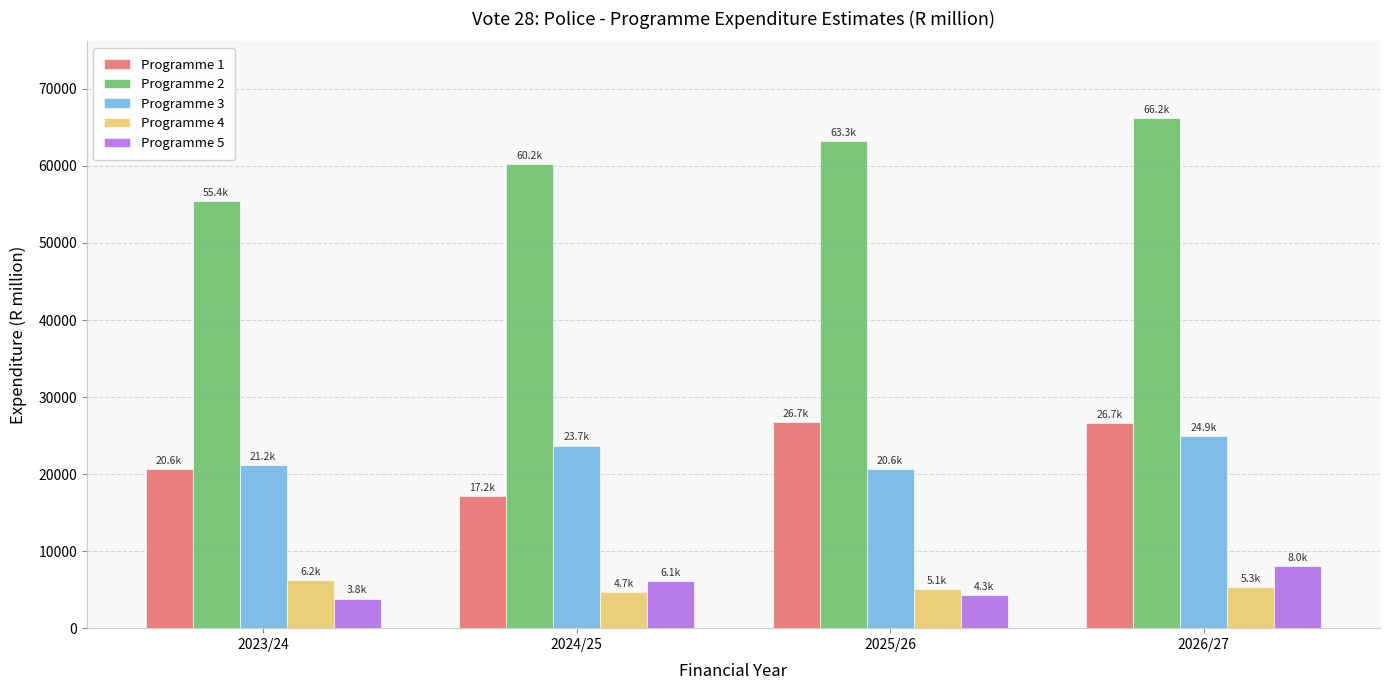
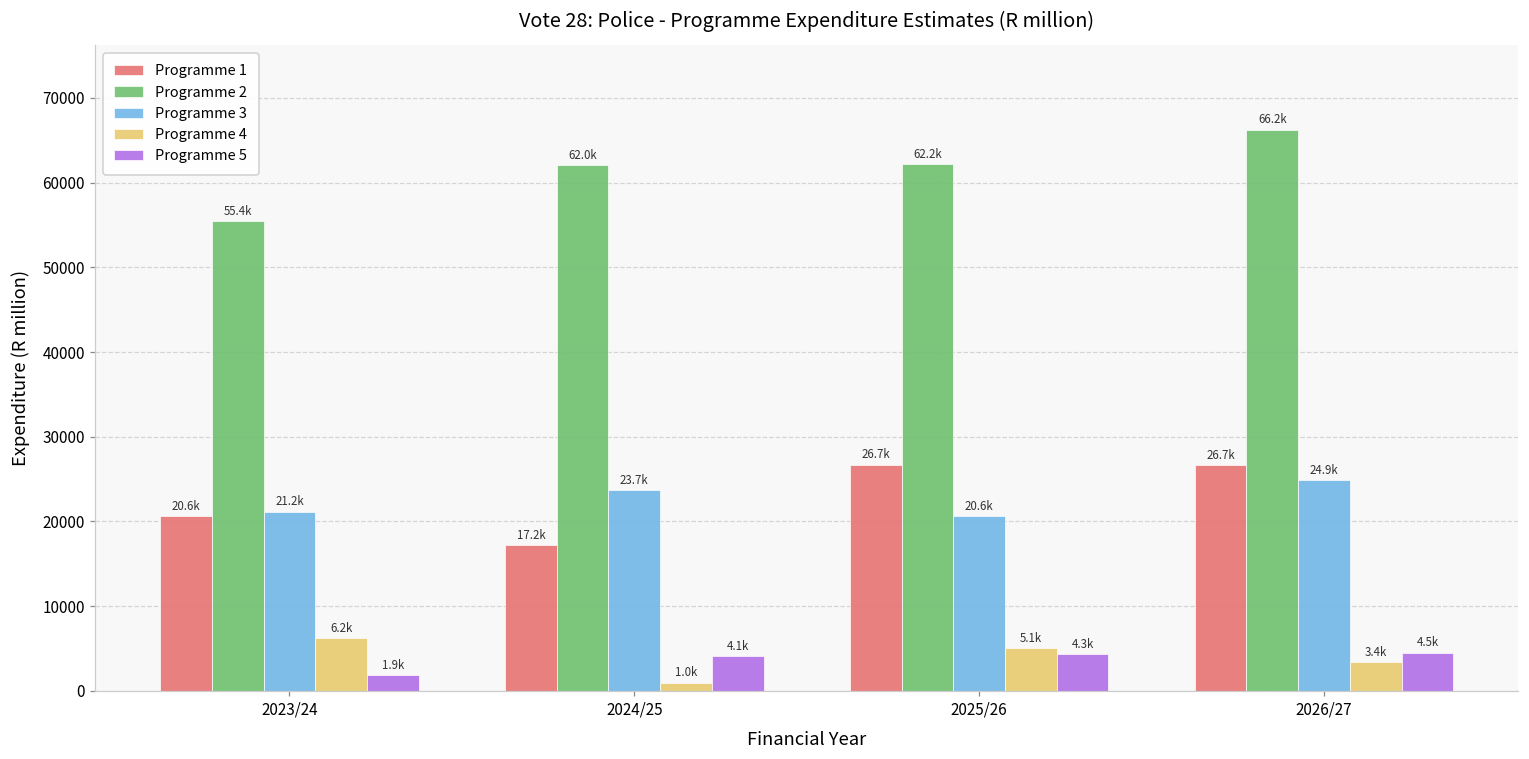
Programme 5, 2023/24: 3.8k -> 1.9k
Programme 2, 2024/25: 60.2k -> 62.0k
Programme 4, 2024/25: 4.7k -> 1.0k
Programme 5, 2024/25: 6.1k -> 4.1k
Programme 2, 2025/26: 63.3k -> 62.2k
Programme 4, 2026/27: 5.3k -> 3.4k
Programme 5, 2026/27: 8.0k -> 4.5k
